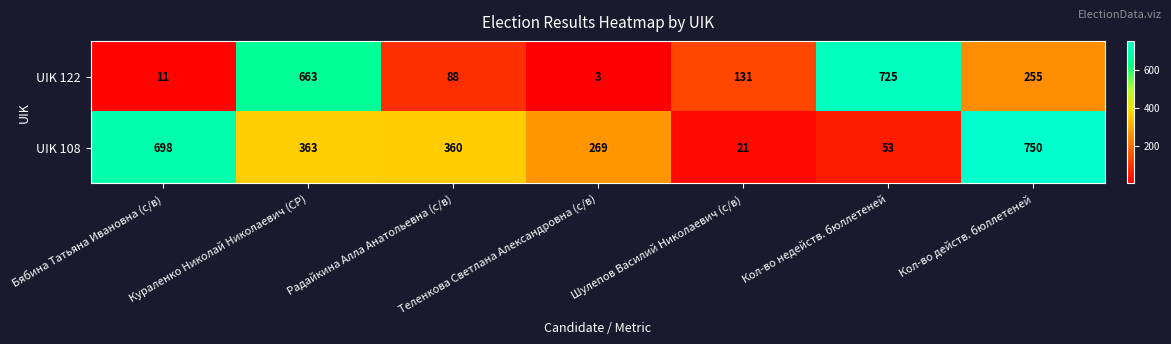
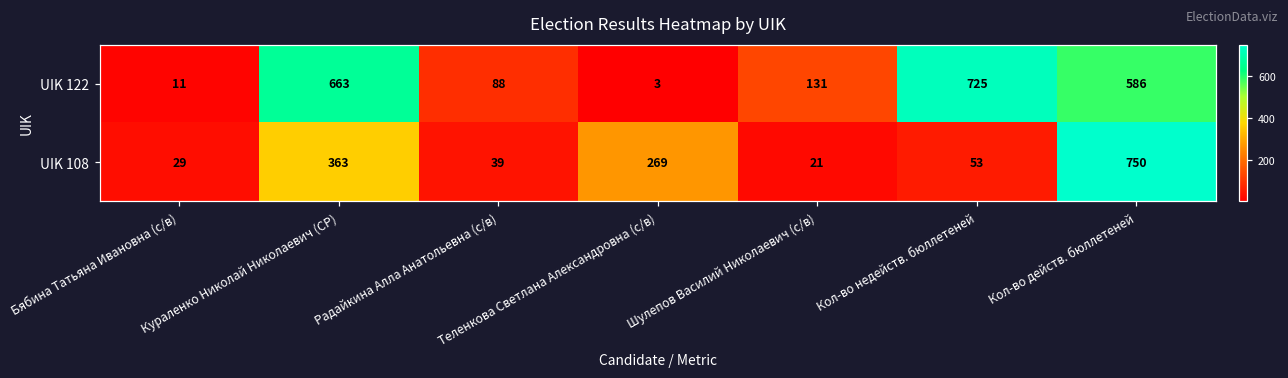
UIK 122, Кол-во действ. бюллетеней: 255 -> 586
UIK 108, Бябина Татьяна Ивановна (с/в): 698 -> 29
UIK 108, Радайкина Алла Анатольевна (с/в): 360 -> 39
